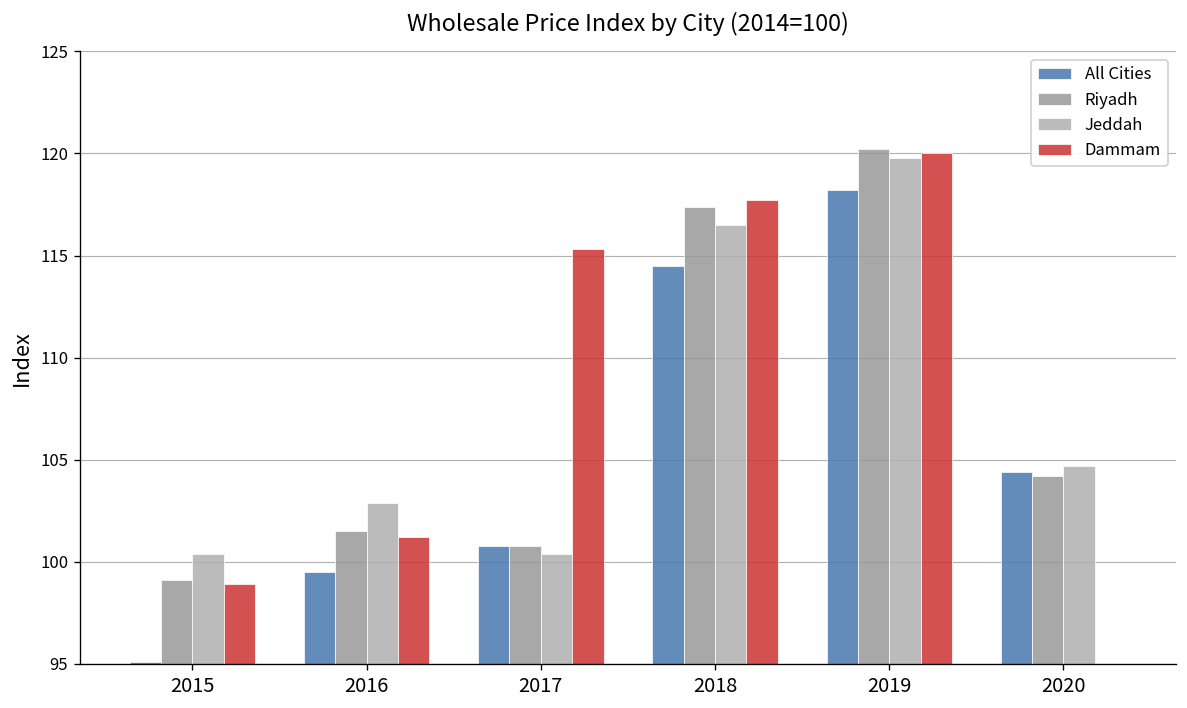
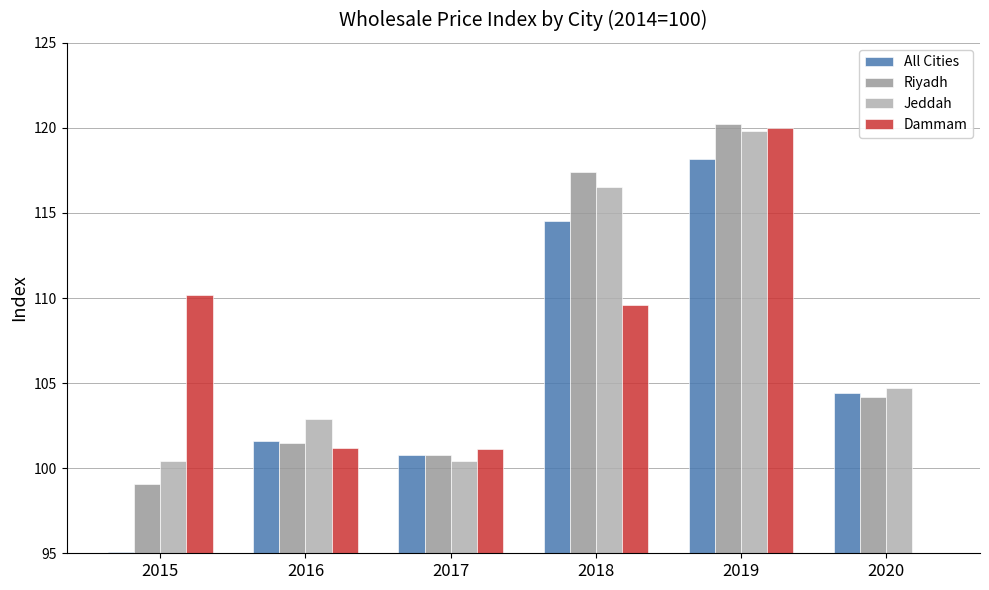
Dammam, 2015: 98.9 -> 110.2
All Cities, 2016: 99.5 -> 101.6
Dammam, 2017: 115.3 -> 101.1
Dammam, 2018: 117.7 -> 109.6
